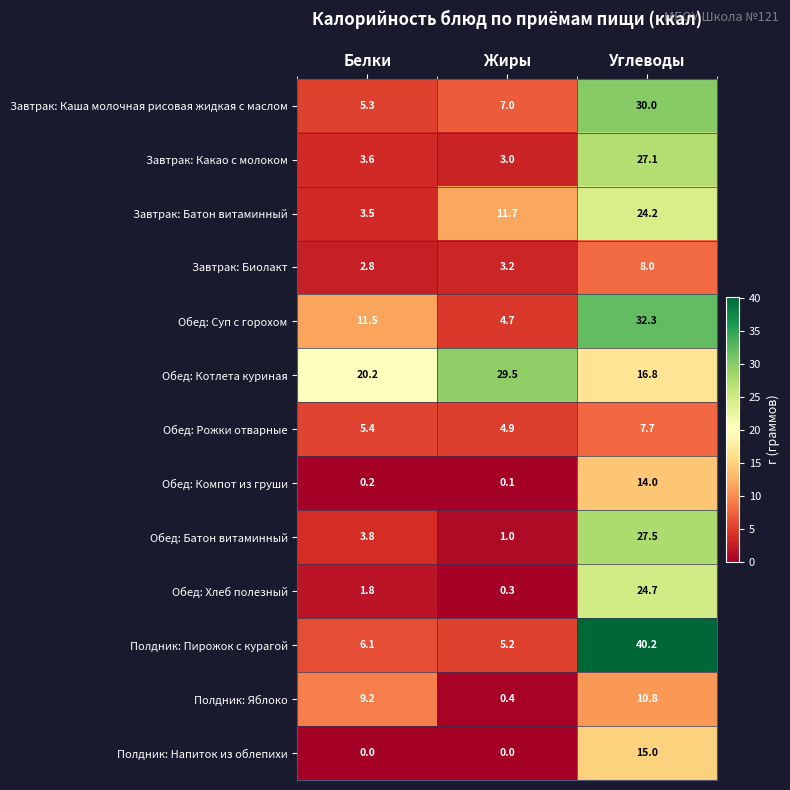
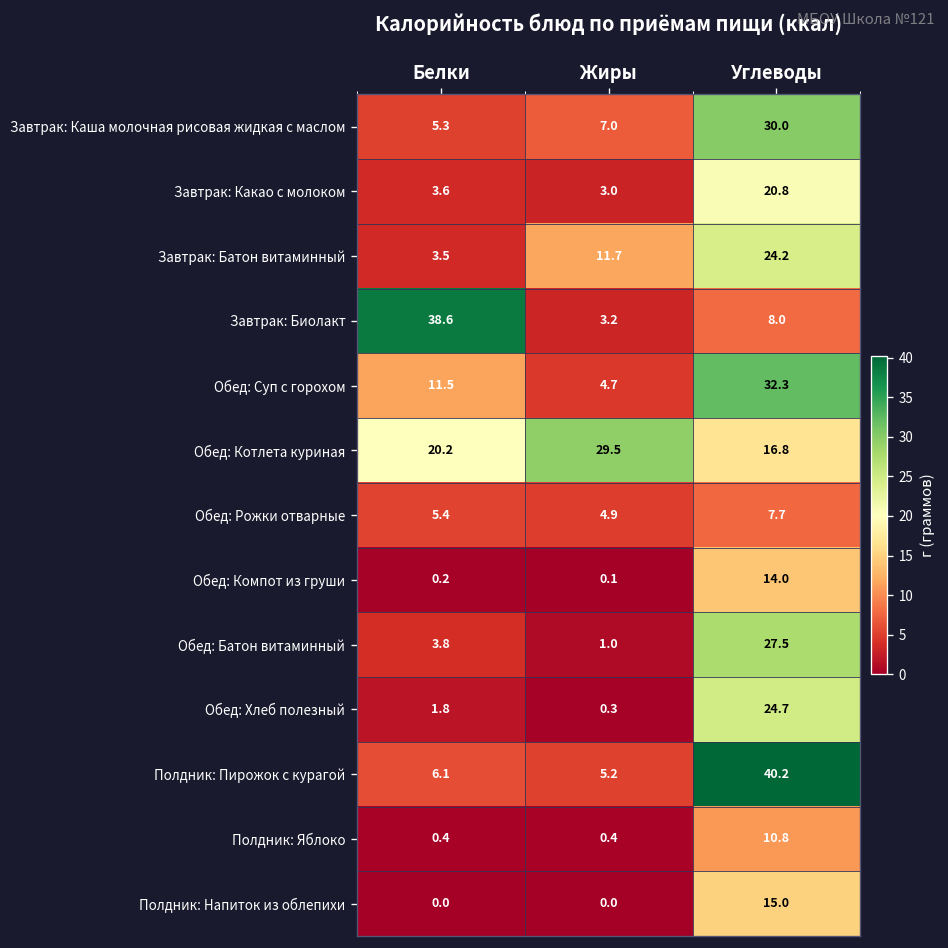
Завтрак: Какао с молоком, Углеводы: 27.1 -> 20.8
Завтрак: Биолакт, Белки: 2.8 -> 38.6
Полдник: Яблоко, Белки: 9.2 -> 0.4
